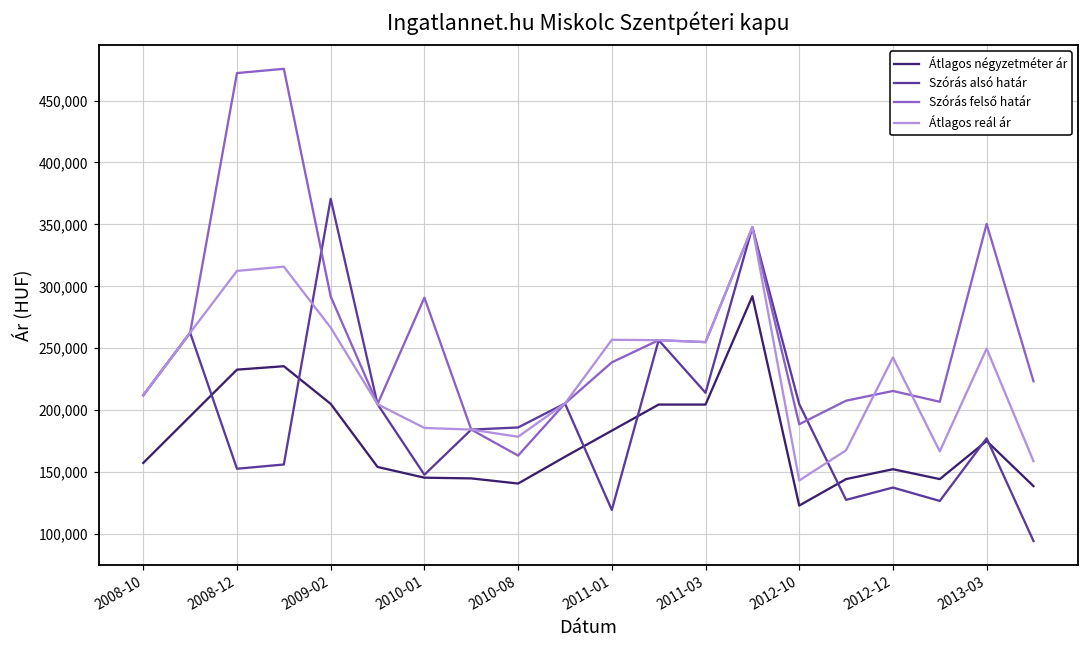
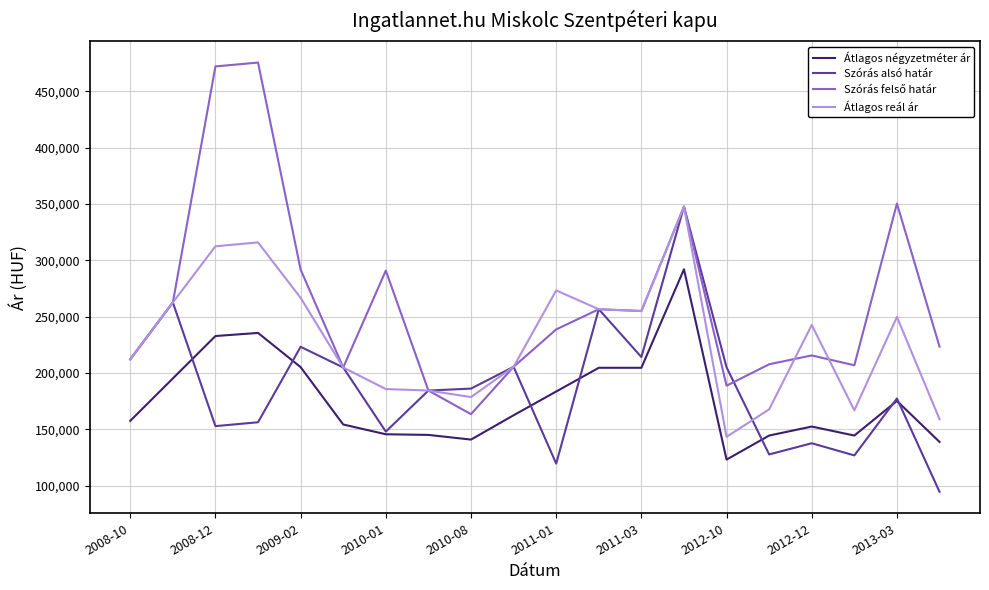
Szórás alsó határ, 2009-02: 371,000 -> 223,000
Átlagos reál ár, 2011-01: 257,000 -> 273,000
